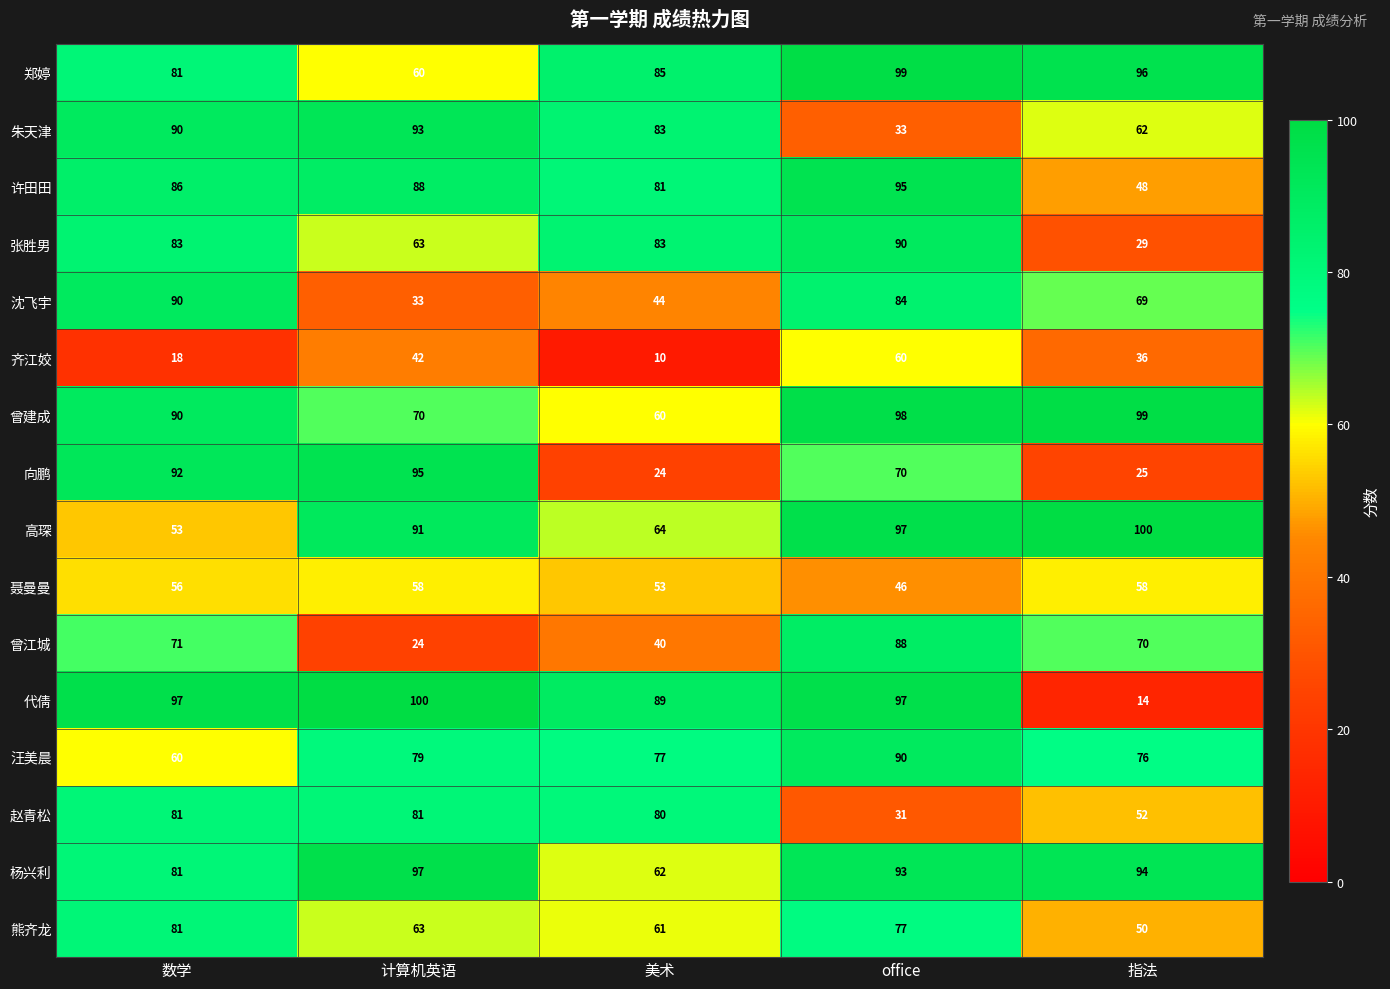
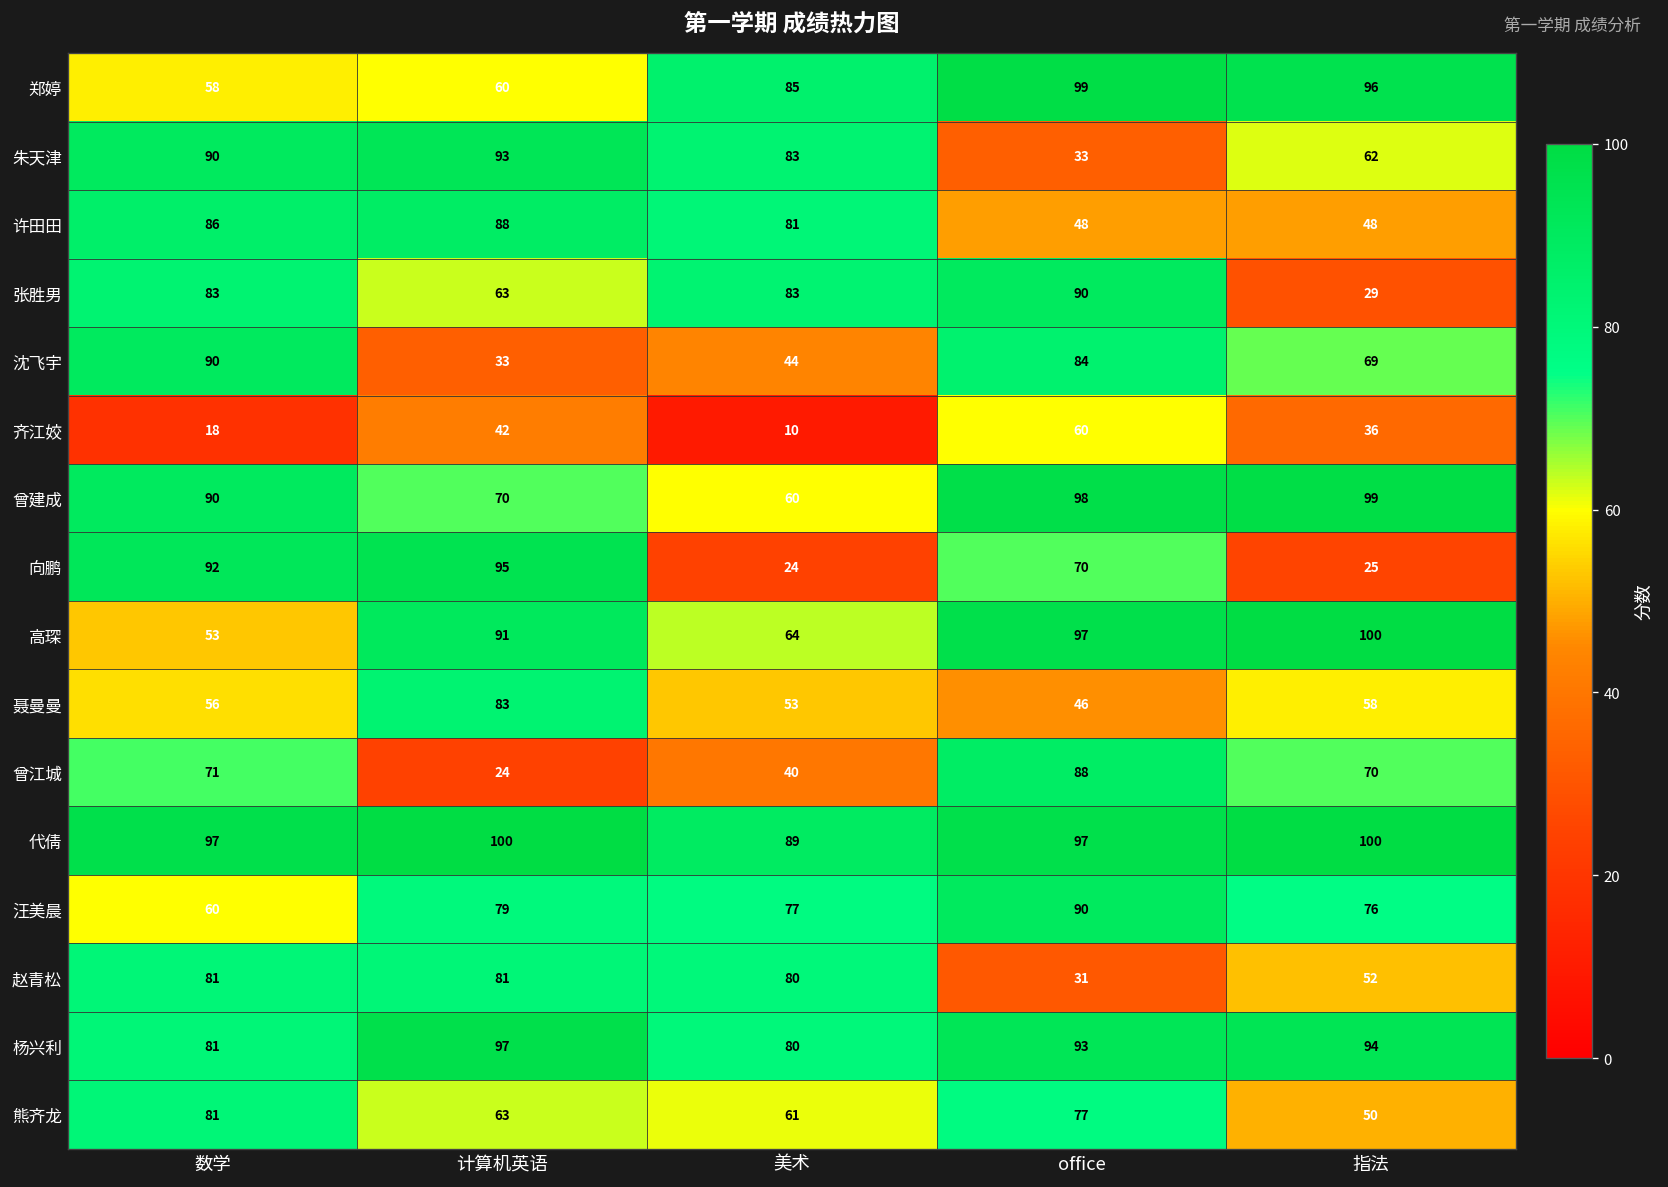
郑婷, 数学: 81 -> 58
许田田, office: 95 -> 48
聂曼曼, 计算机英语: 58 -> 83
代倩, 指法: 14 -> 100
杨兴利, 美术: 62 -> 80
